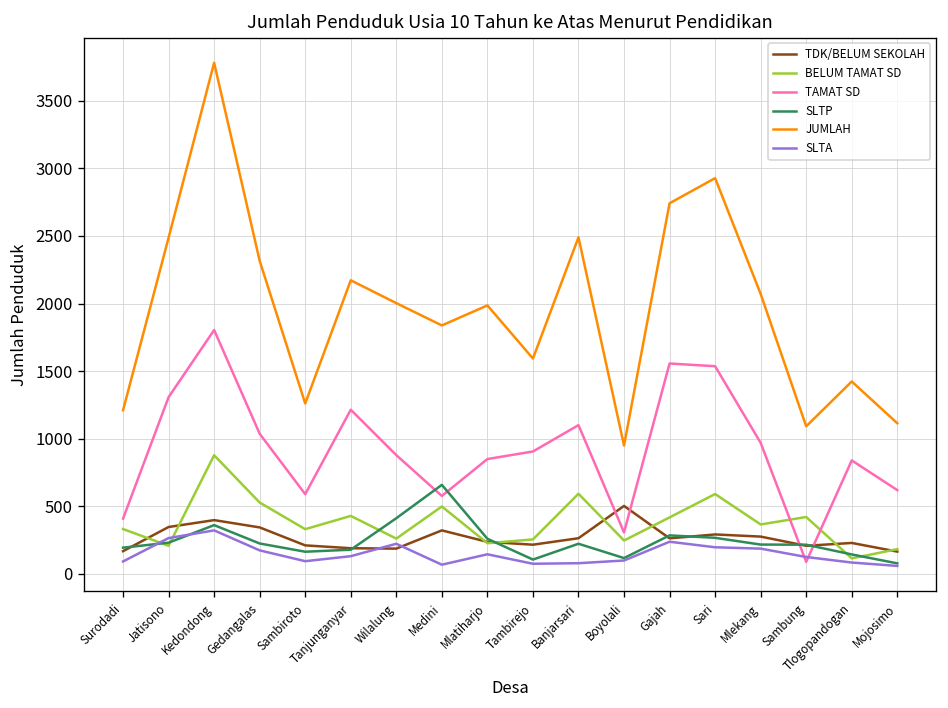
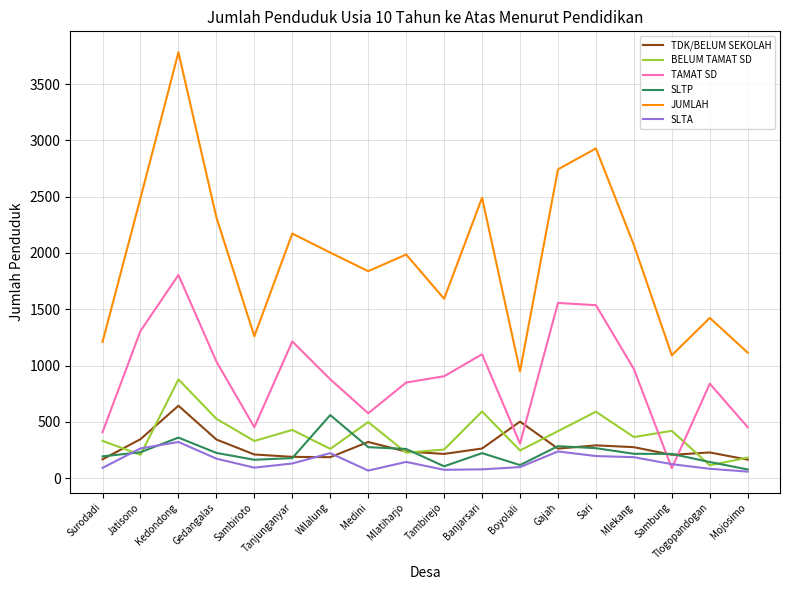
TDK/BELUM SEKOLAH, Kedondong: 400 -> 640
TAMAT SD, Sambiroto: 590 -> 450
SLTP, Wilalung: 410 -> 560
SLTP, Medini: 660 -> 280
TAMAT SD, Mojosimo: 620 -> 450
